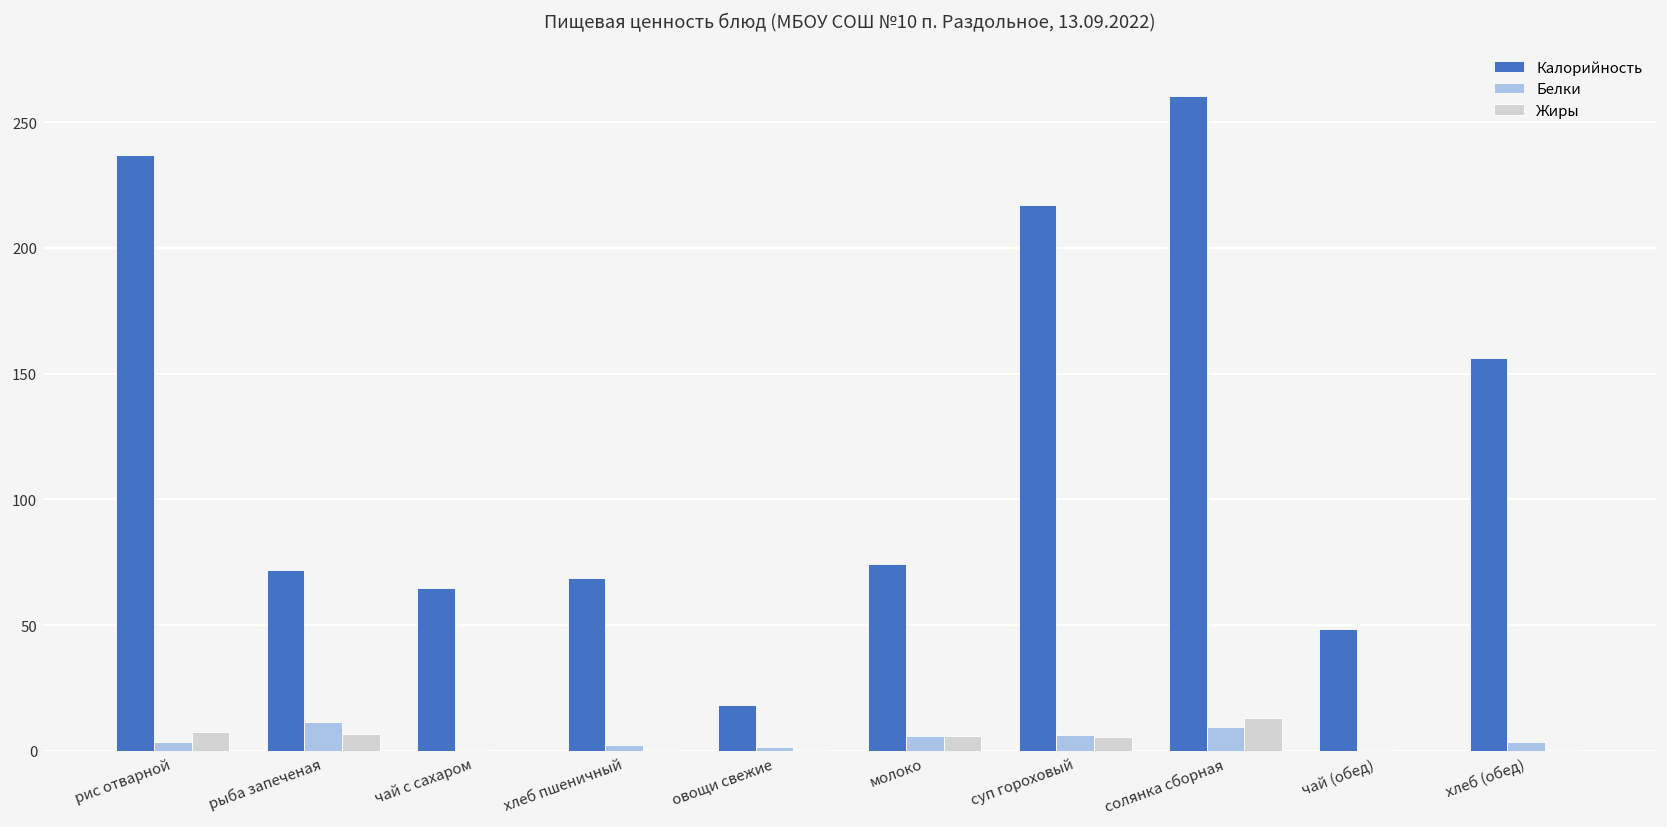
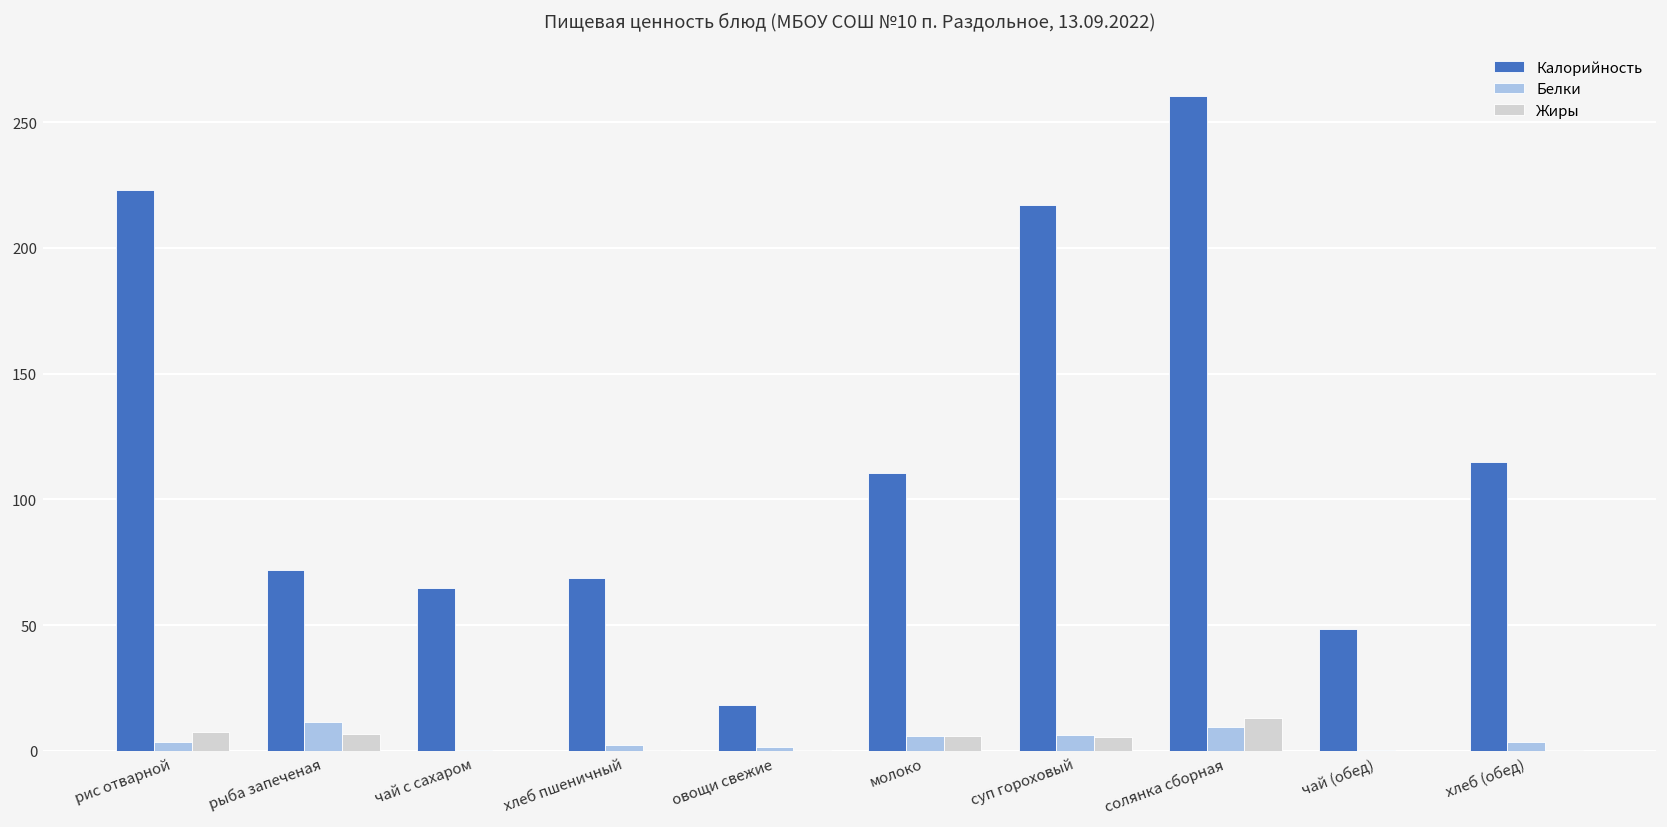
Калорийность, рис отварной: 237 -> 223
Калорийность, молоко: 74 -> 111
Калорийность, хлеб (обед): 156 -> 115
